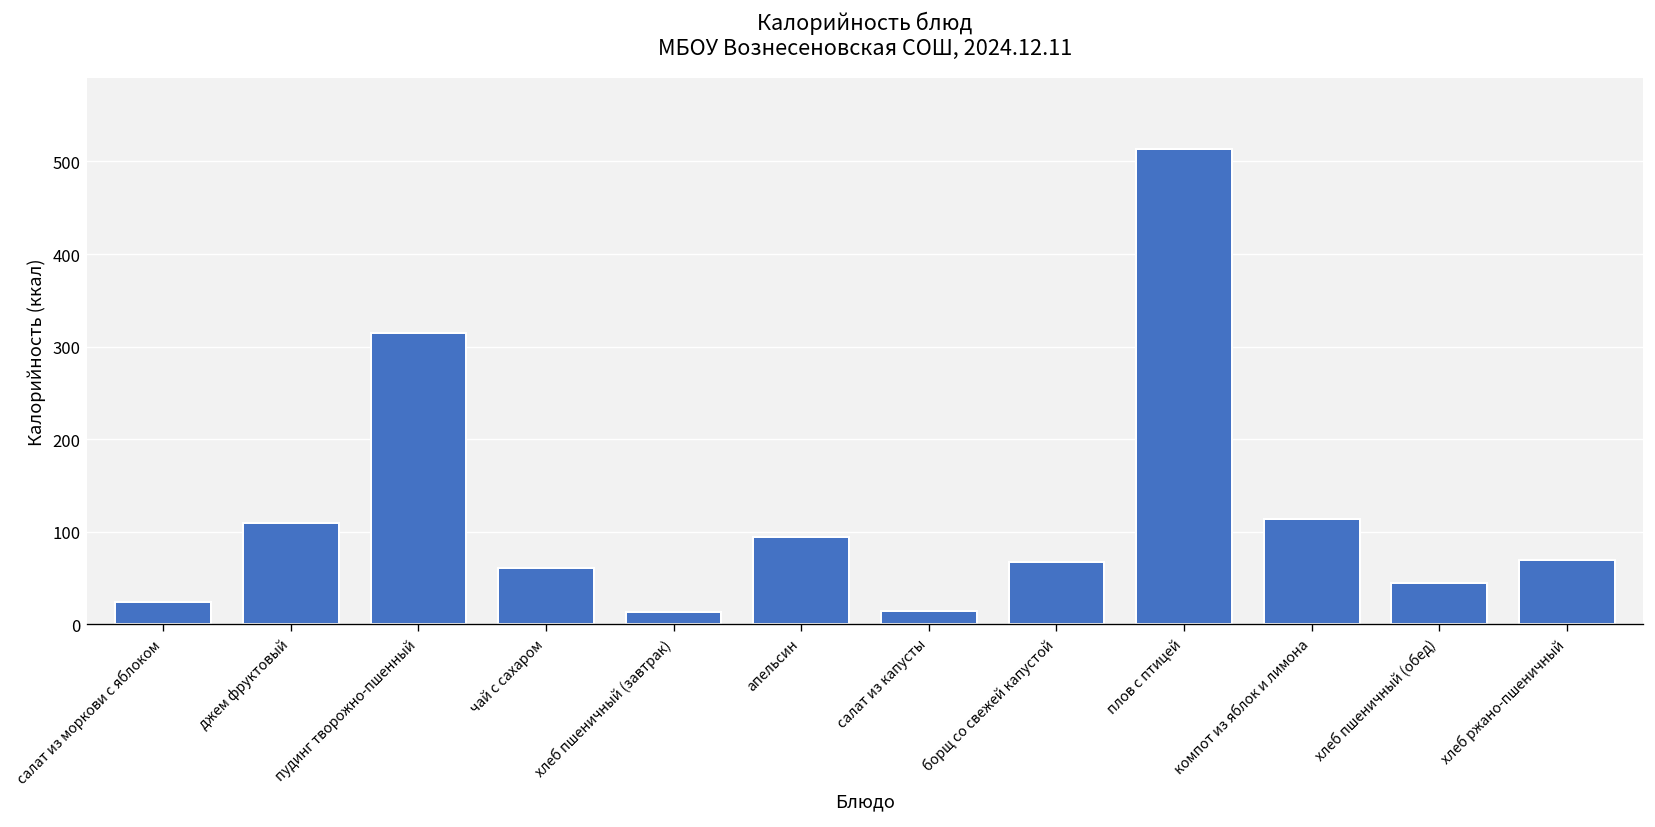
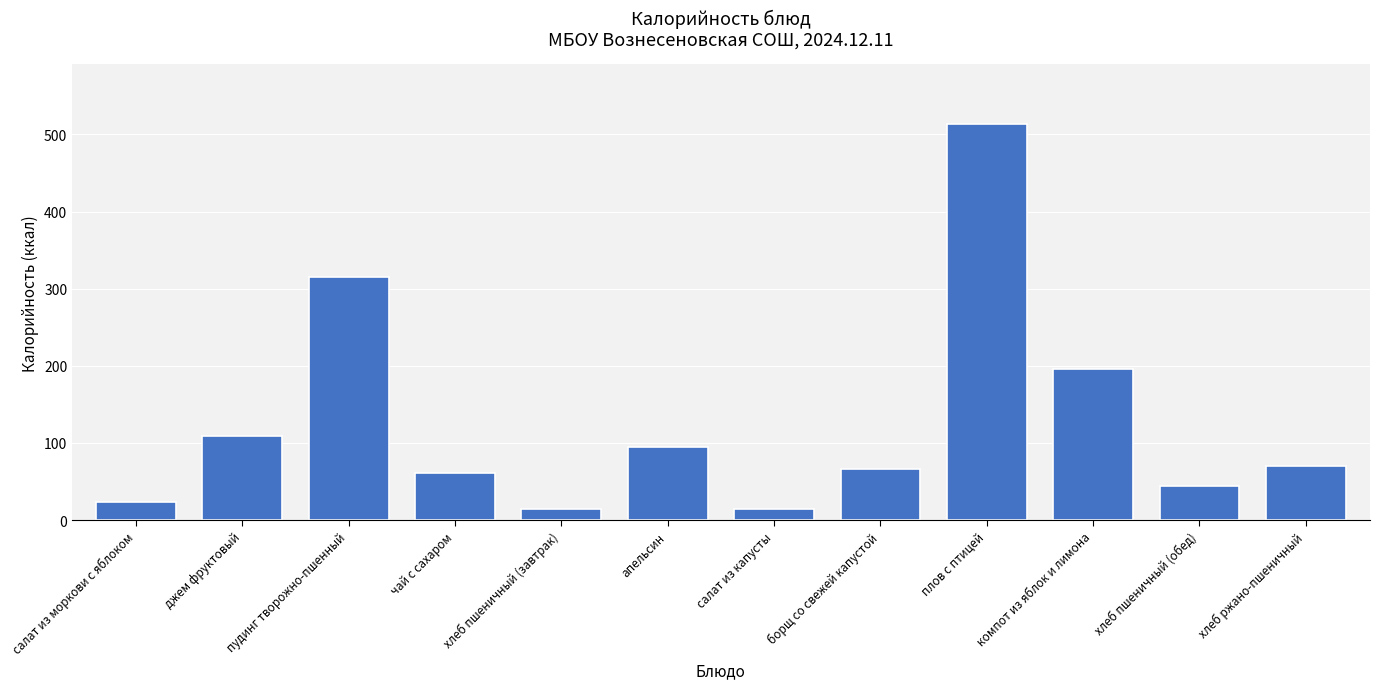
компот из яблок и лимона: 110 -> 200
